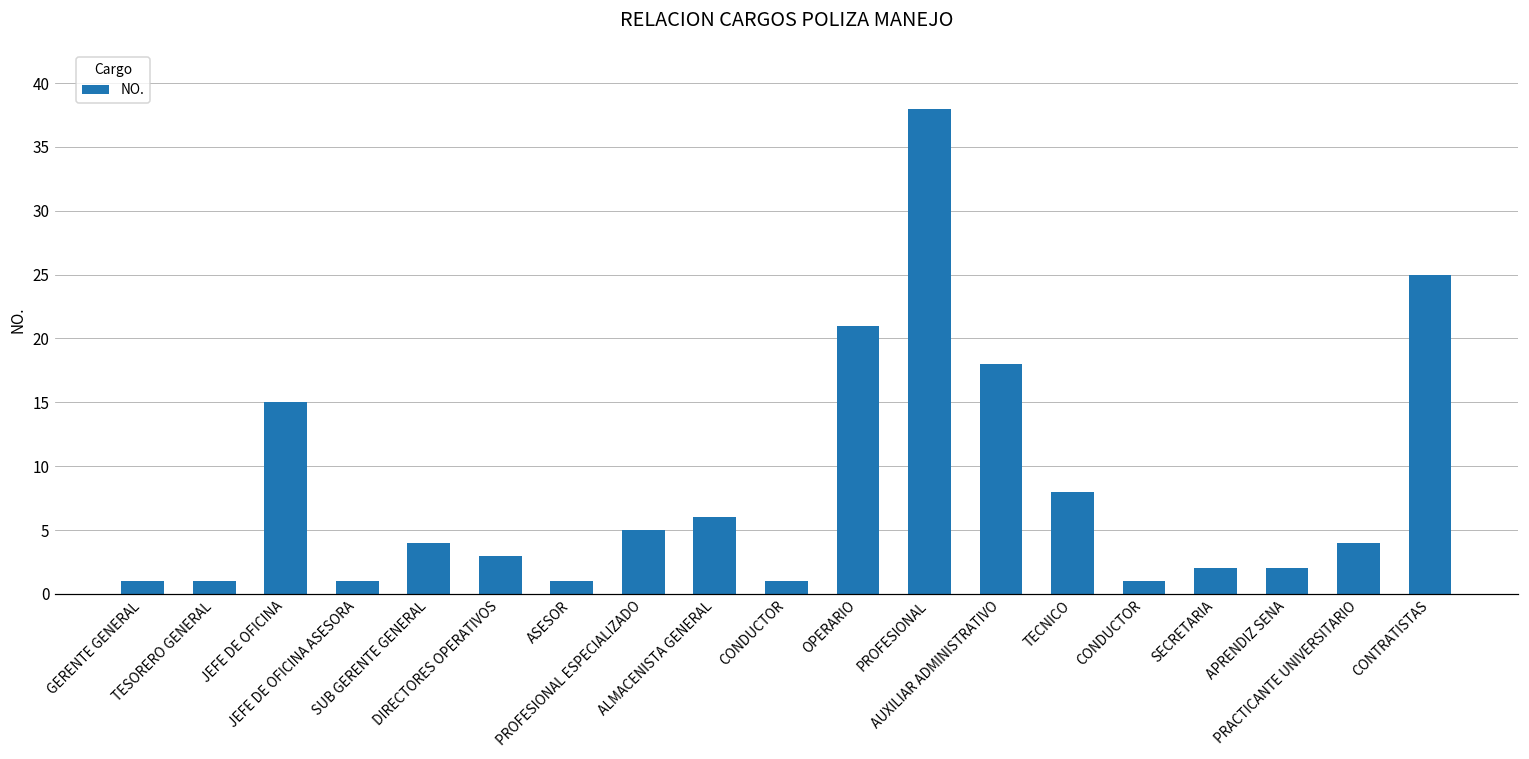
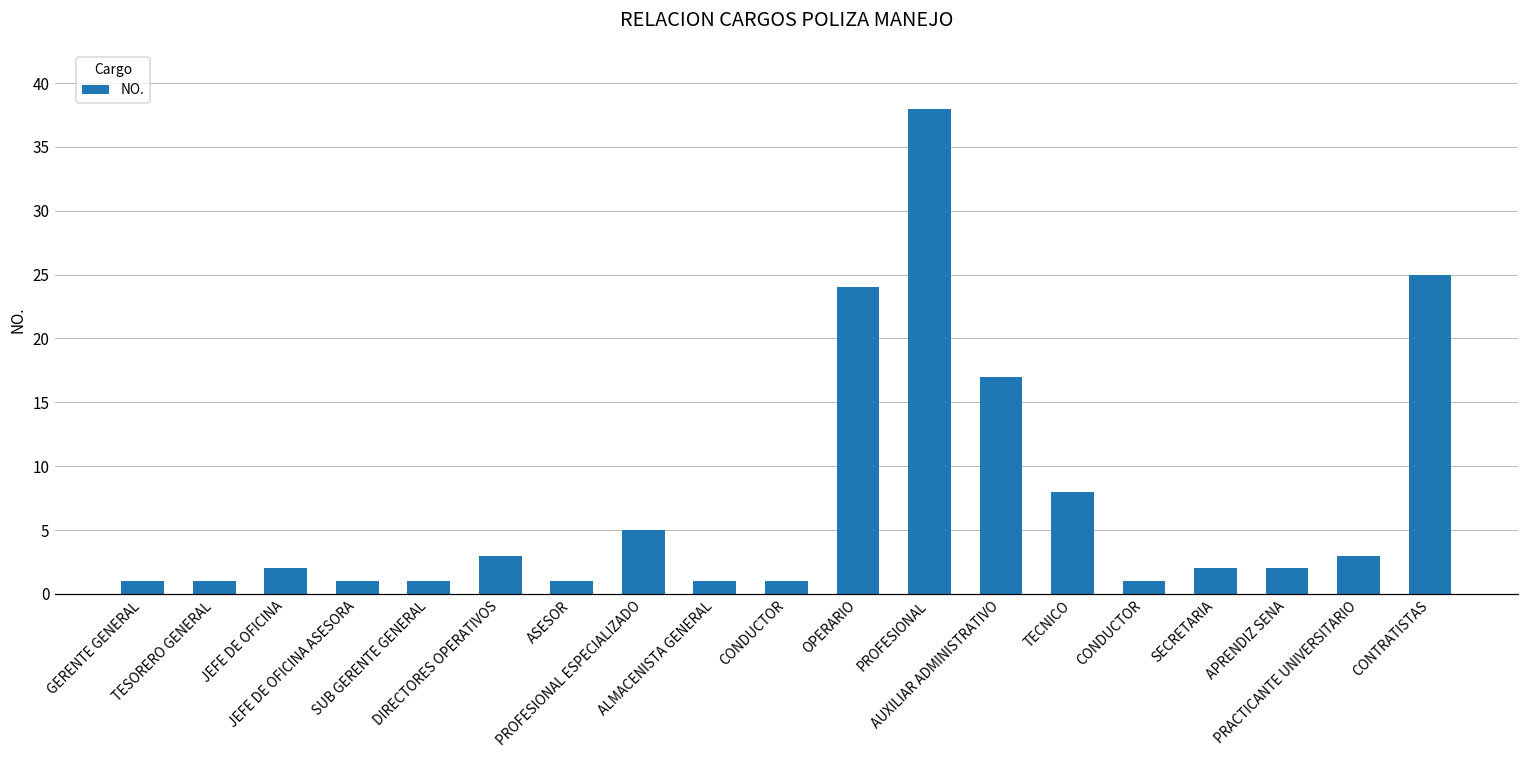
JEFE DE OFICINA: 15 -> 2
SUB GERENTE GENERAL: 4 -> 1
ALMACENISTA GENERAL: 6 -> 1
OPERARIO: 21 -> 24
AUXILIAR ADMINISTRATIVO: 18 -> 17
PRACTICANTE UNIVERSITARIO: 4 -> 3
